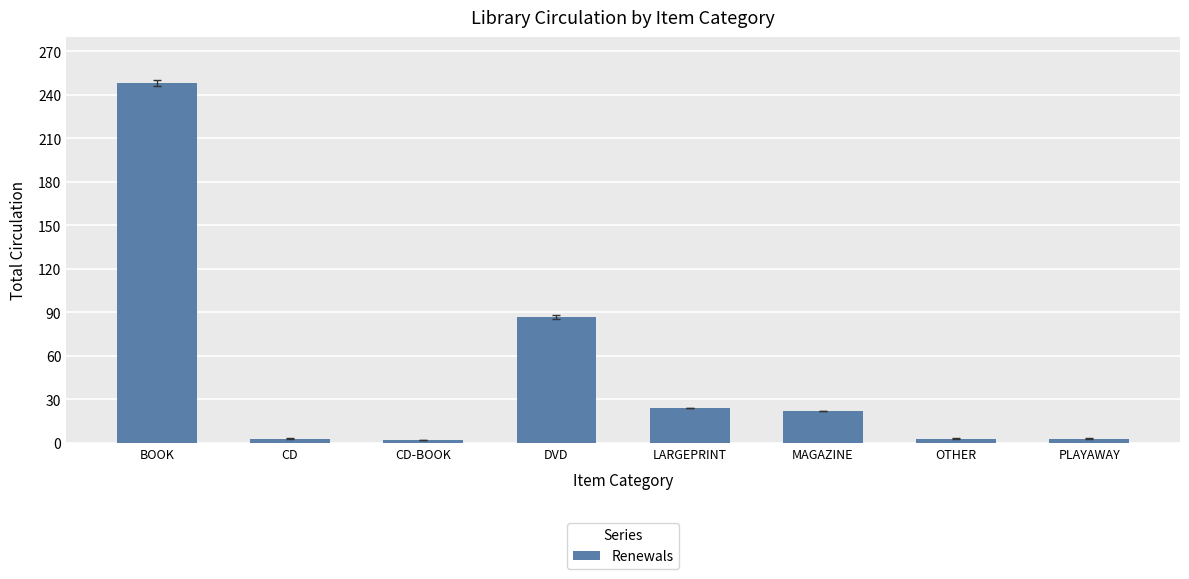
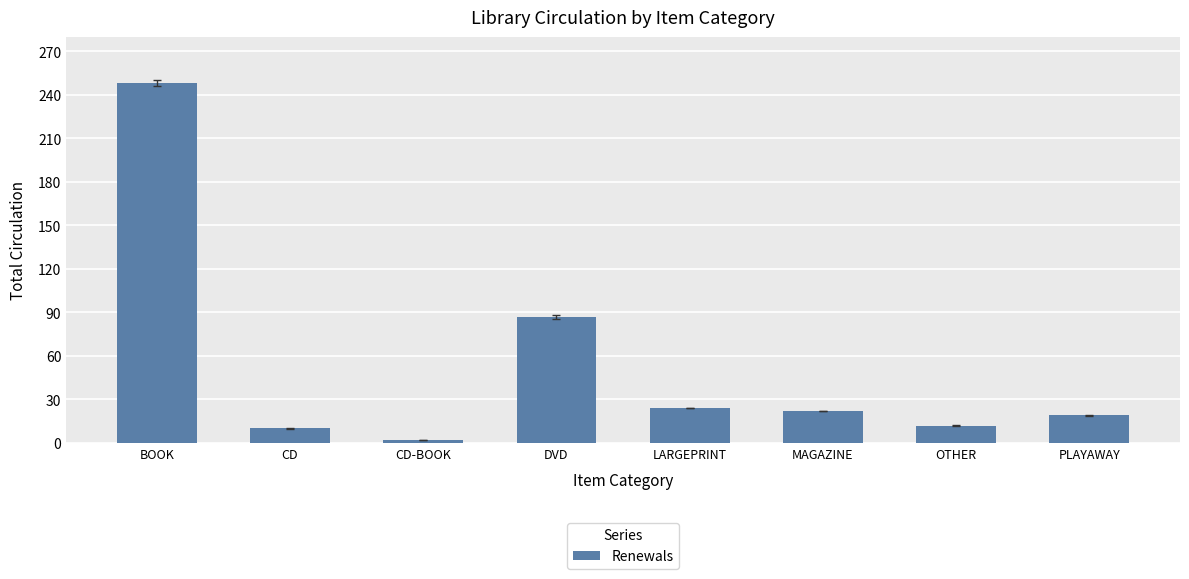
Renewals, CD: 3 -> 10
Renewals, OTHER: 3 -> 12
Renewals, PLAYAWAY: 3 -> 19
